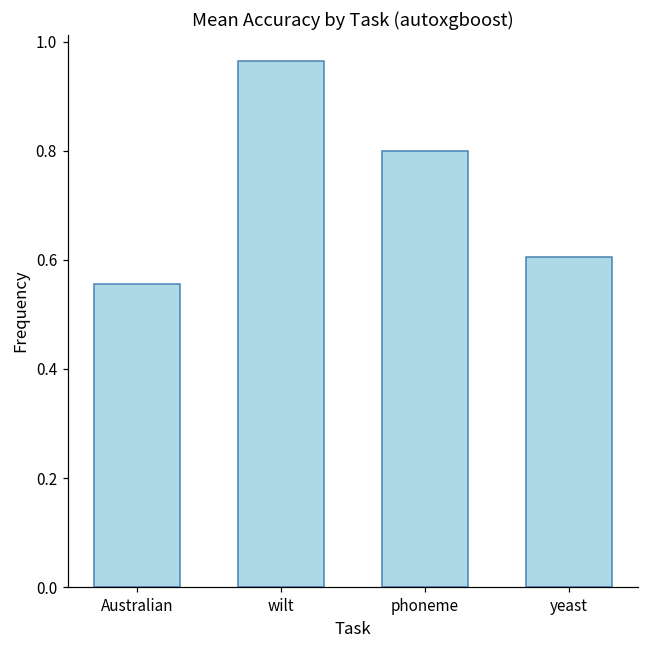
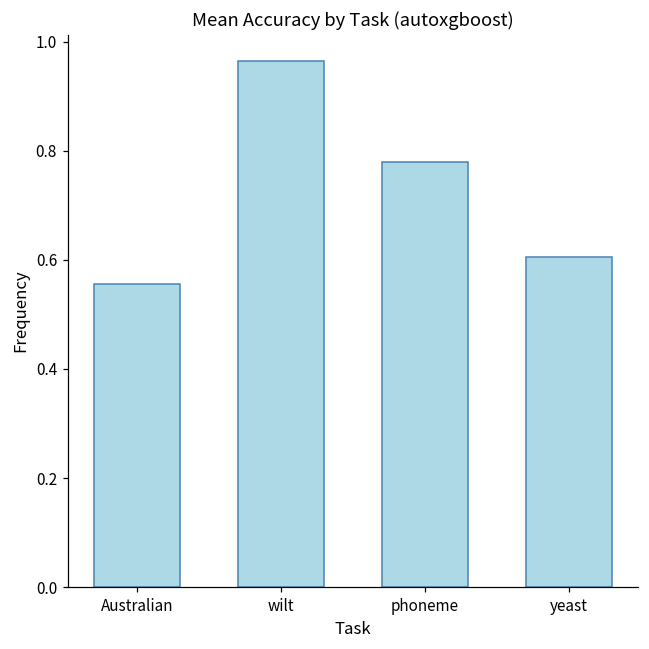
phoneme: 0.80 -> 0.78
